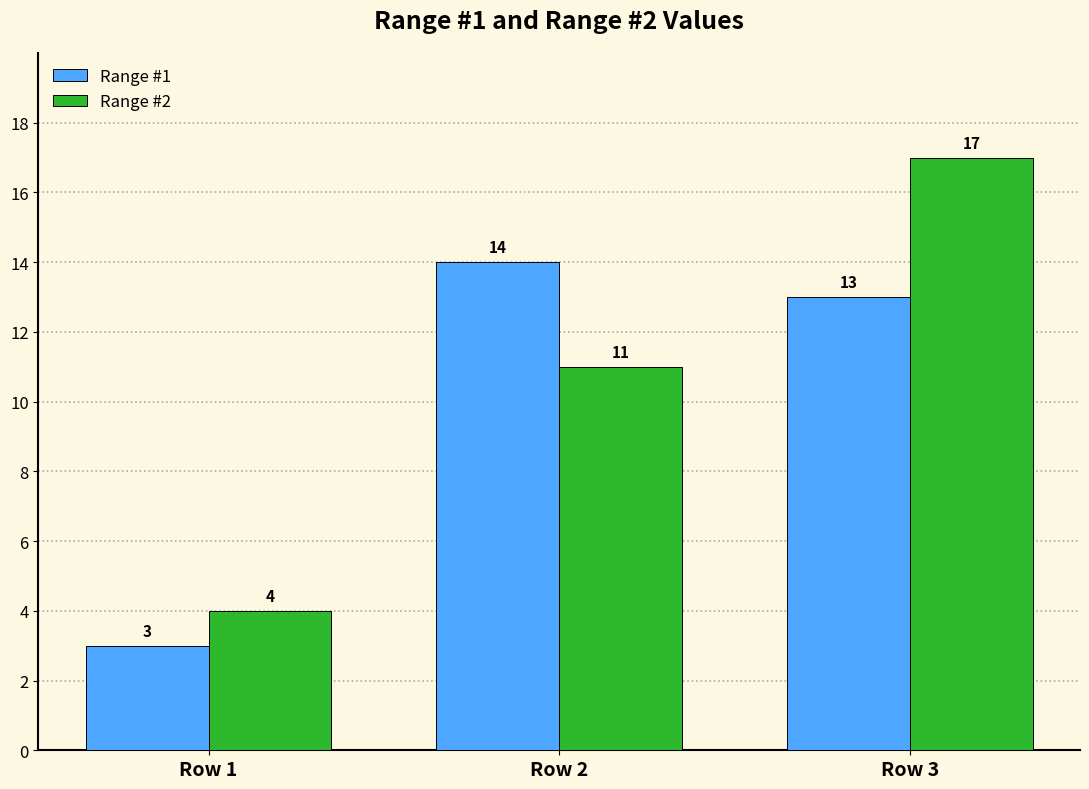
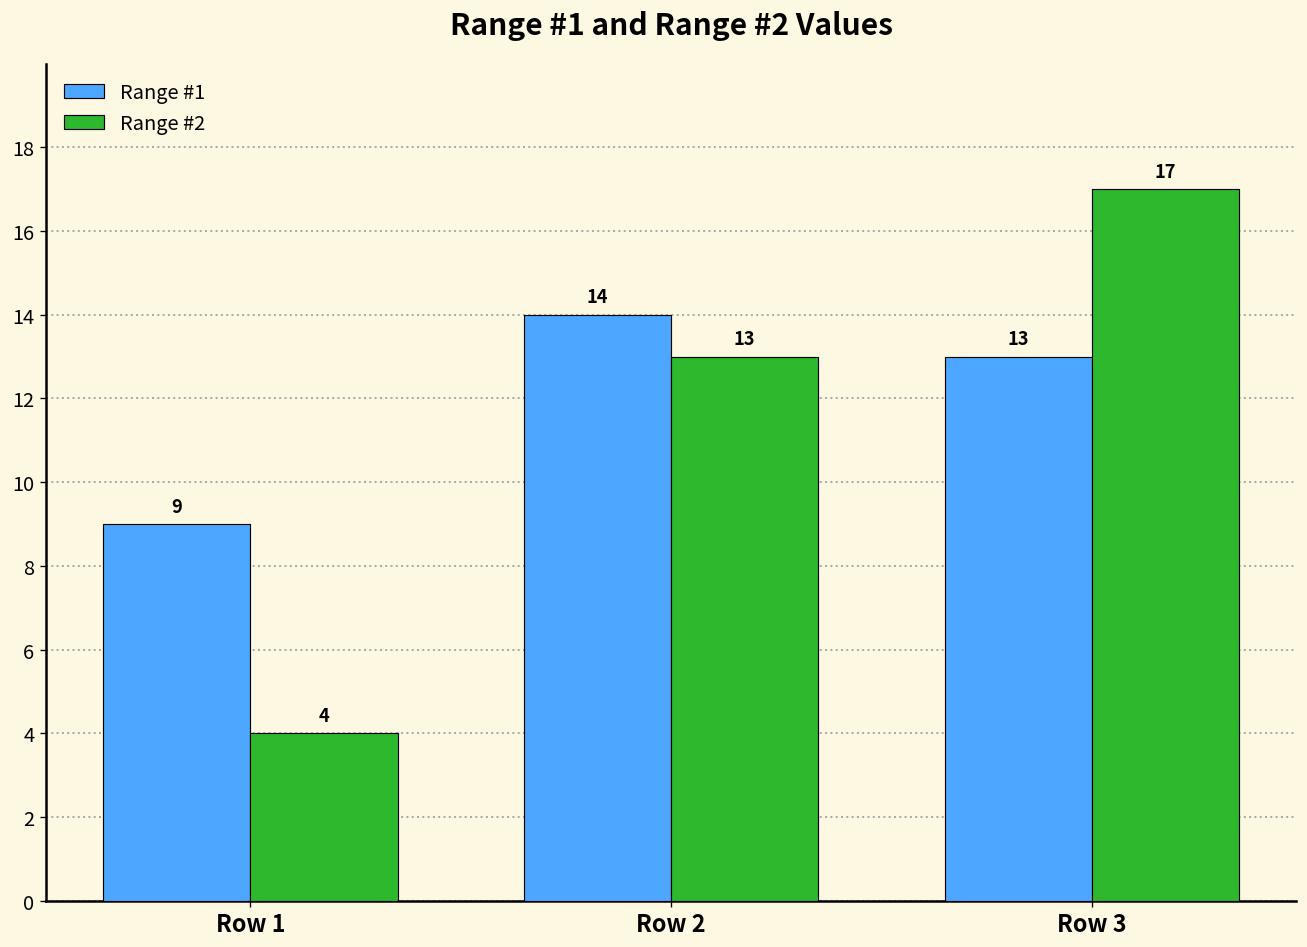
Range #1, Row 1: 3 -> 9
Range #2, Row 2: 11 -> 13
